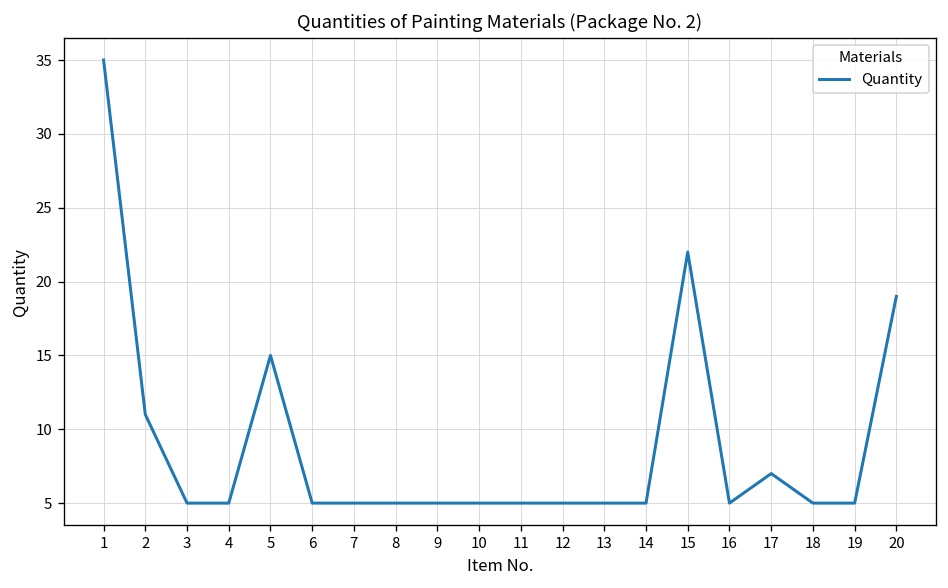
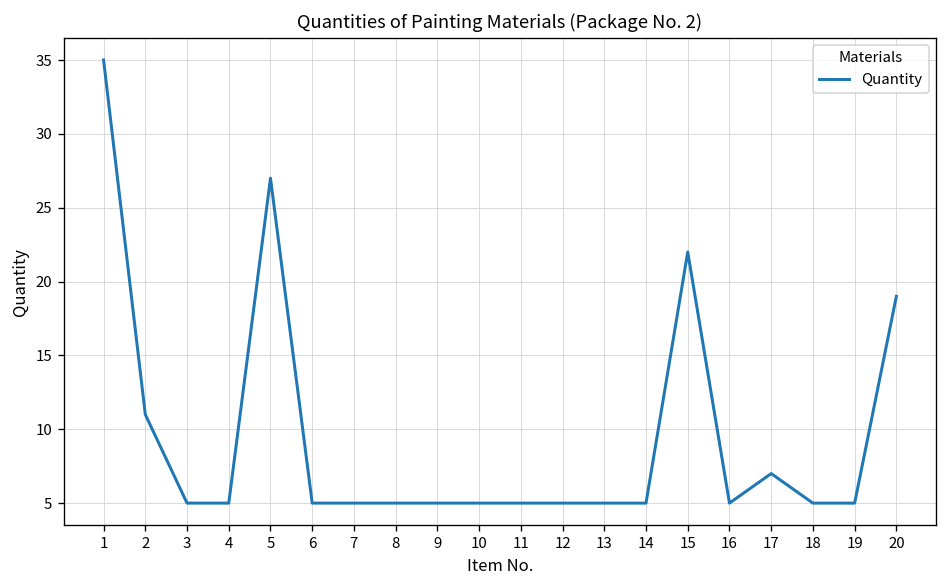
5: 15 -> 27
